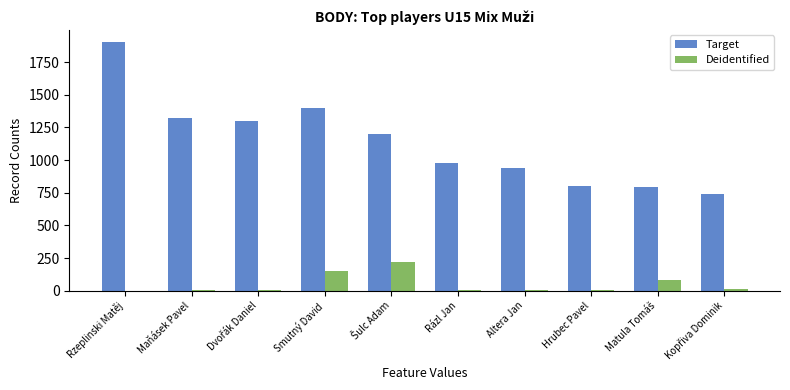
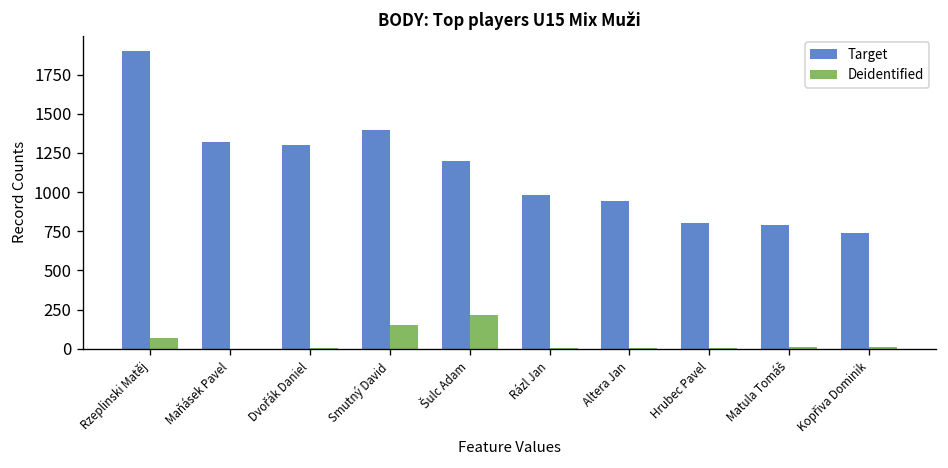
Deidentified, Rzeplinski Matěj: 0 -> 70
Deidentified, Matula Tomáš: 90 -> 10
